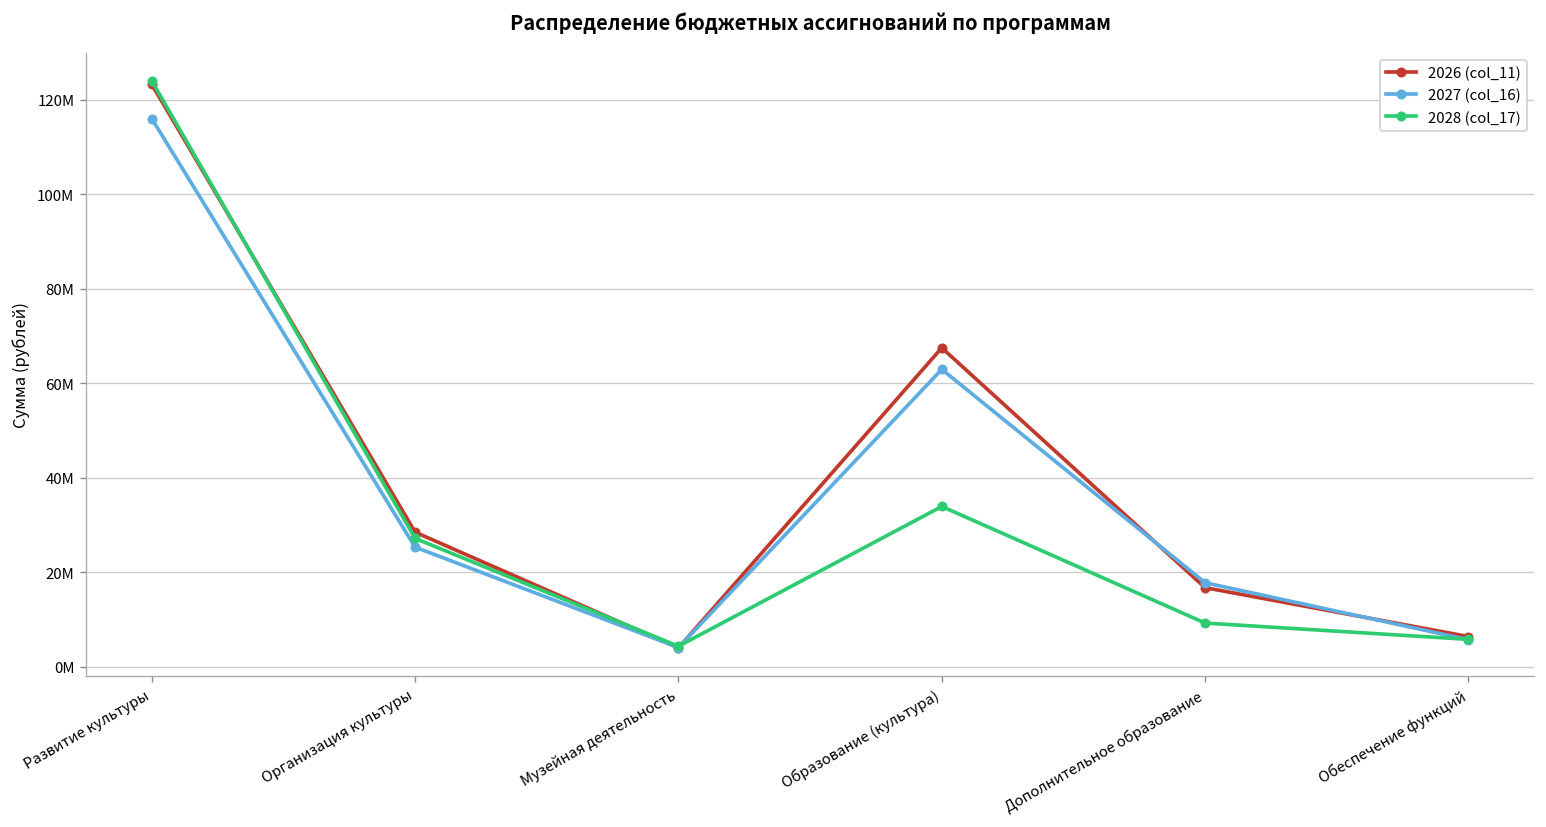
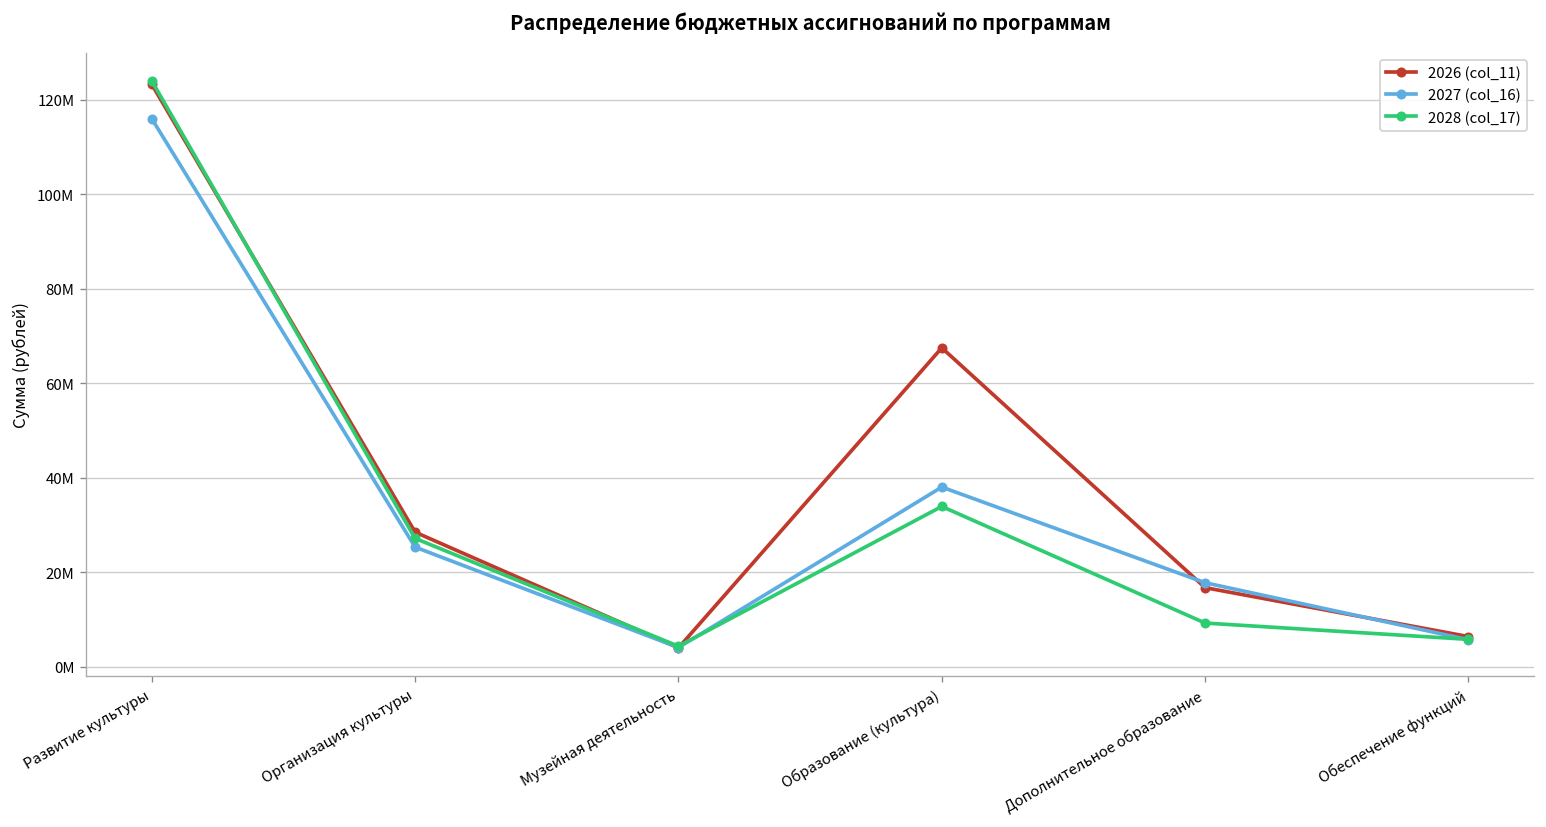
2027 (col_16), Образование (культура): 63000000 -> 38000000
